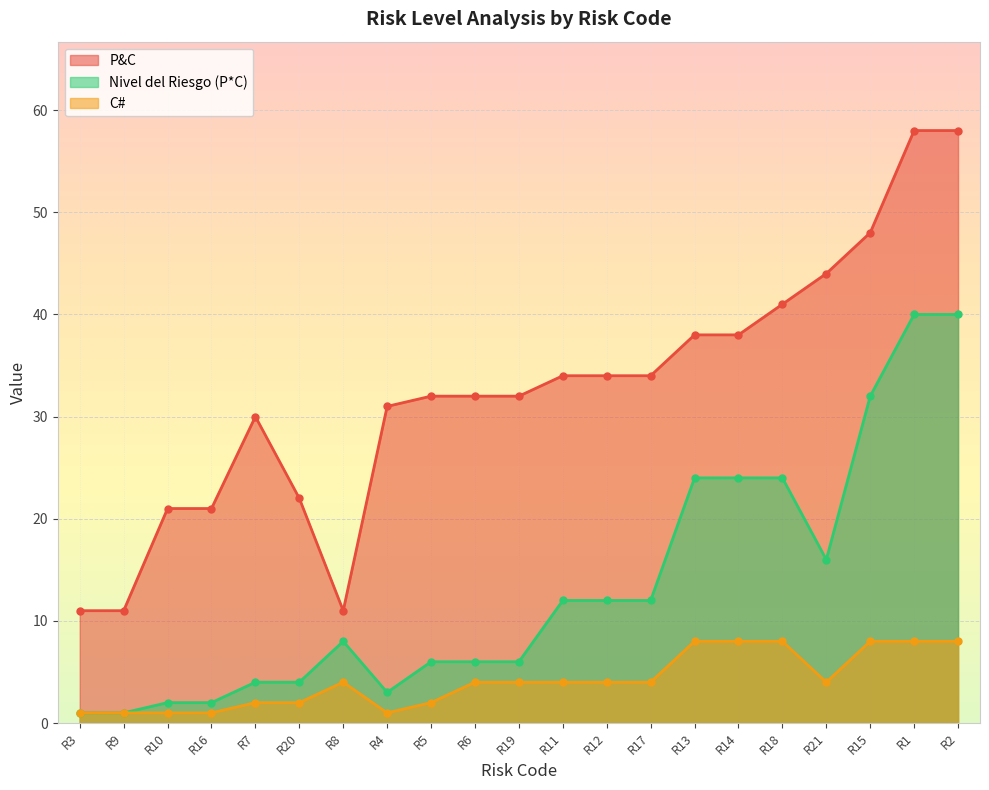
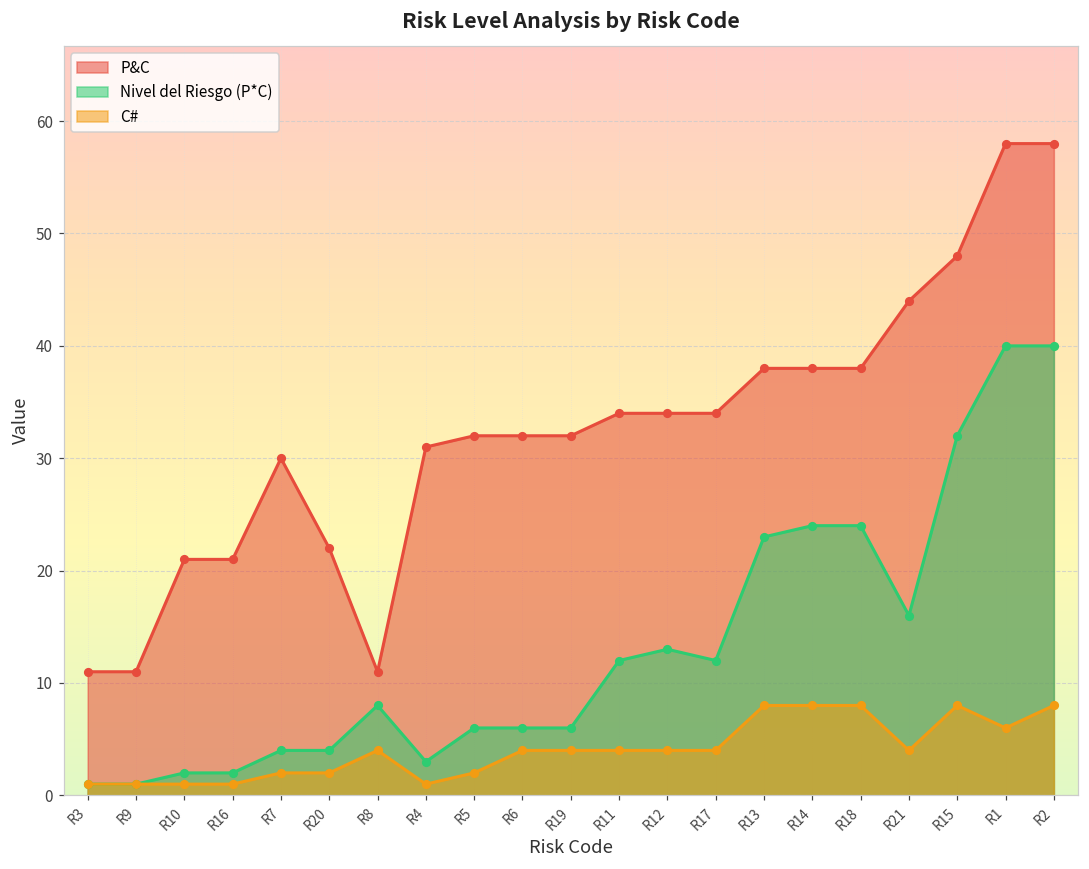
Nivel del Riesgo (P*C), R12: 12 -> 13
Nivel del Riesgo (P*C), R13: 24 -> 23
P&C, R18: 41 -> 38
C#, R1: 8 -> 6
